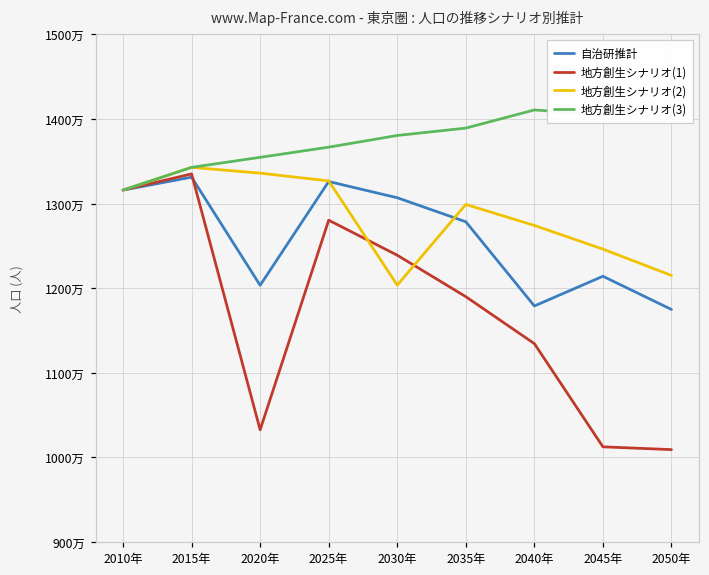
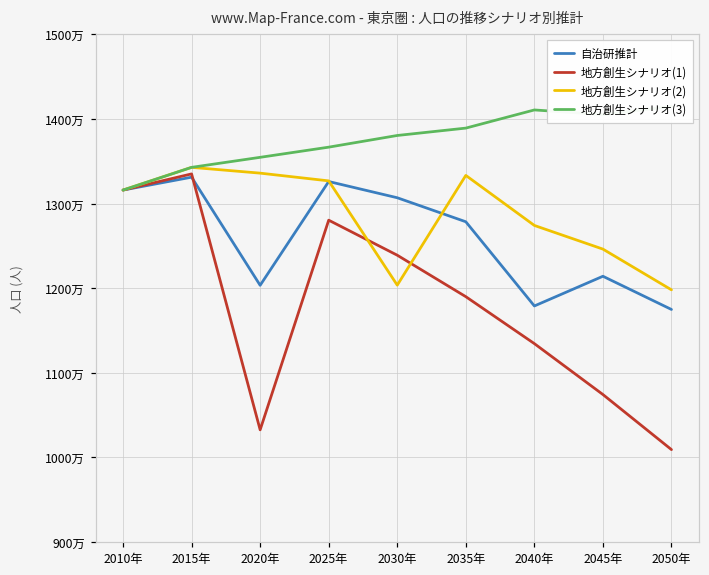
地方創生シナリオ(2), 2035年: 1300万 -> 1330万
地方創生シナリオ(1), 2045年: 1010万 -> 1070万
地方創生シナリオ(2), 2050年: 1220万 -> 1200万
